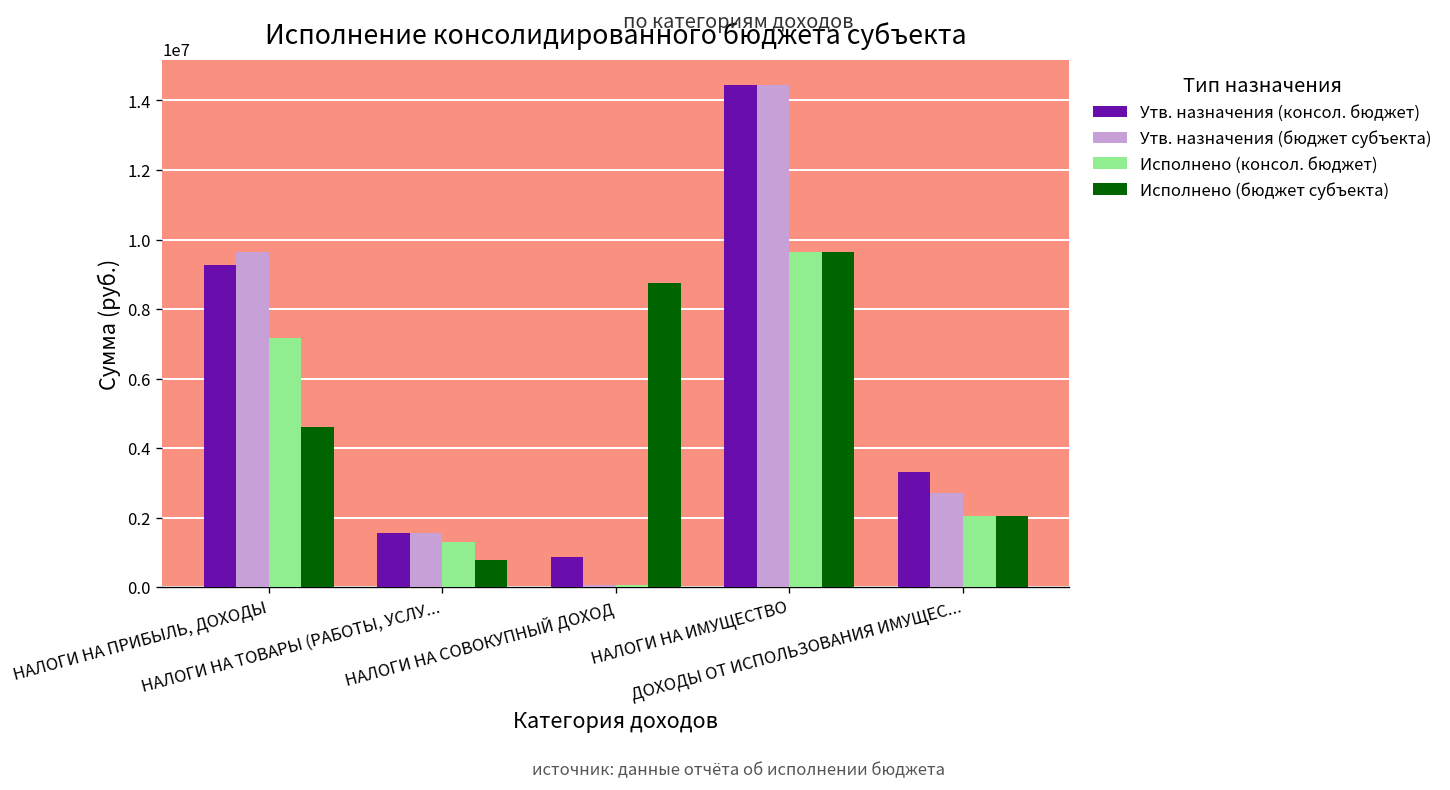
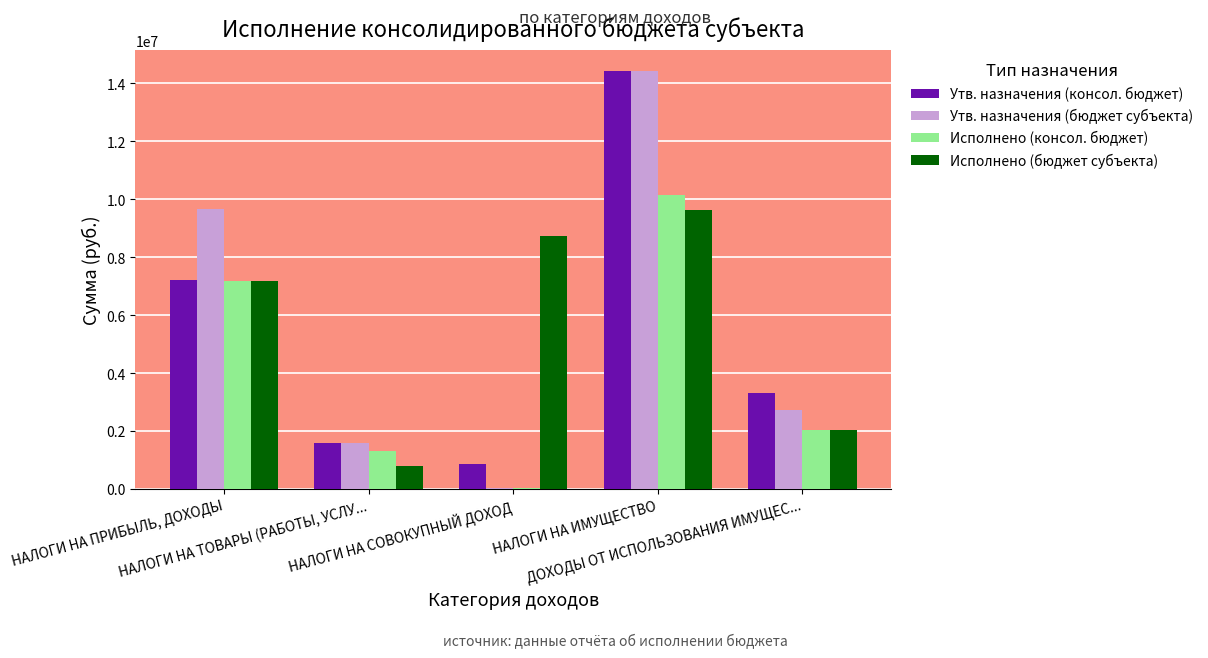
Утв. назначения (консол. бюджет), НАЛОГИ НА ПРИБЫЛЬ, ДОХОДЫ: 9300000 -> 7200000
Исполнено (бюджет субъекта), НАЛОГИ НА ПРИБЫЛЬ, ДОХОДЫ: 4600000 -> 7200000
Исполнено (консол. бюджет), НАЛОГИ НА ИМУЩЕСТВО: 9600000 -> 10100000
